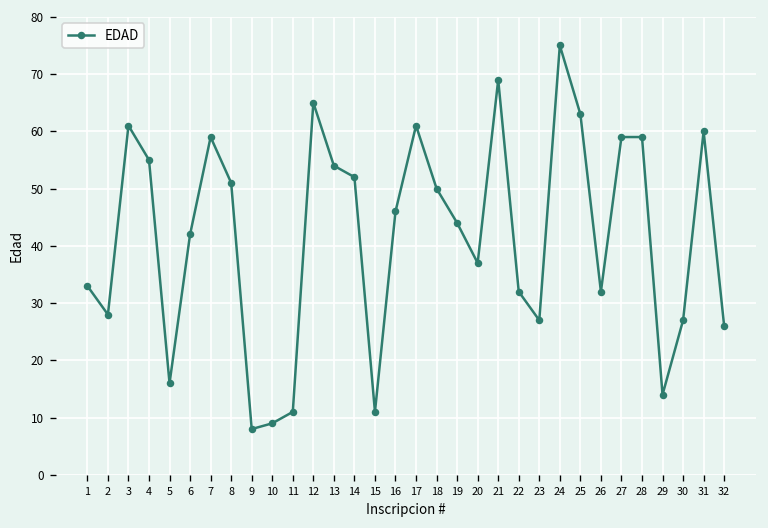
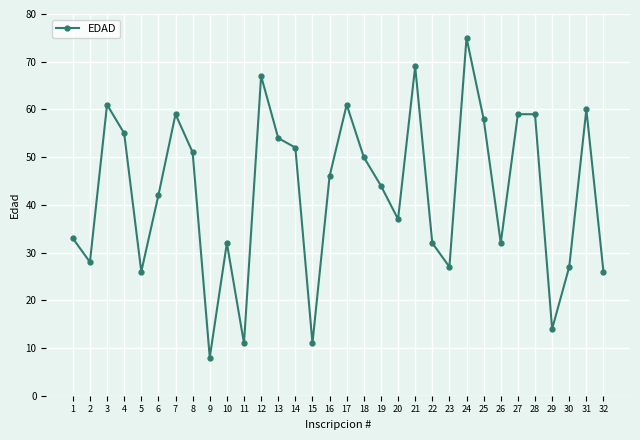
5: 16 -> 26
10: 9 -> 32
12: 65 -> 67
25: 63 -> 58
